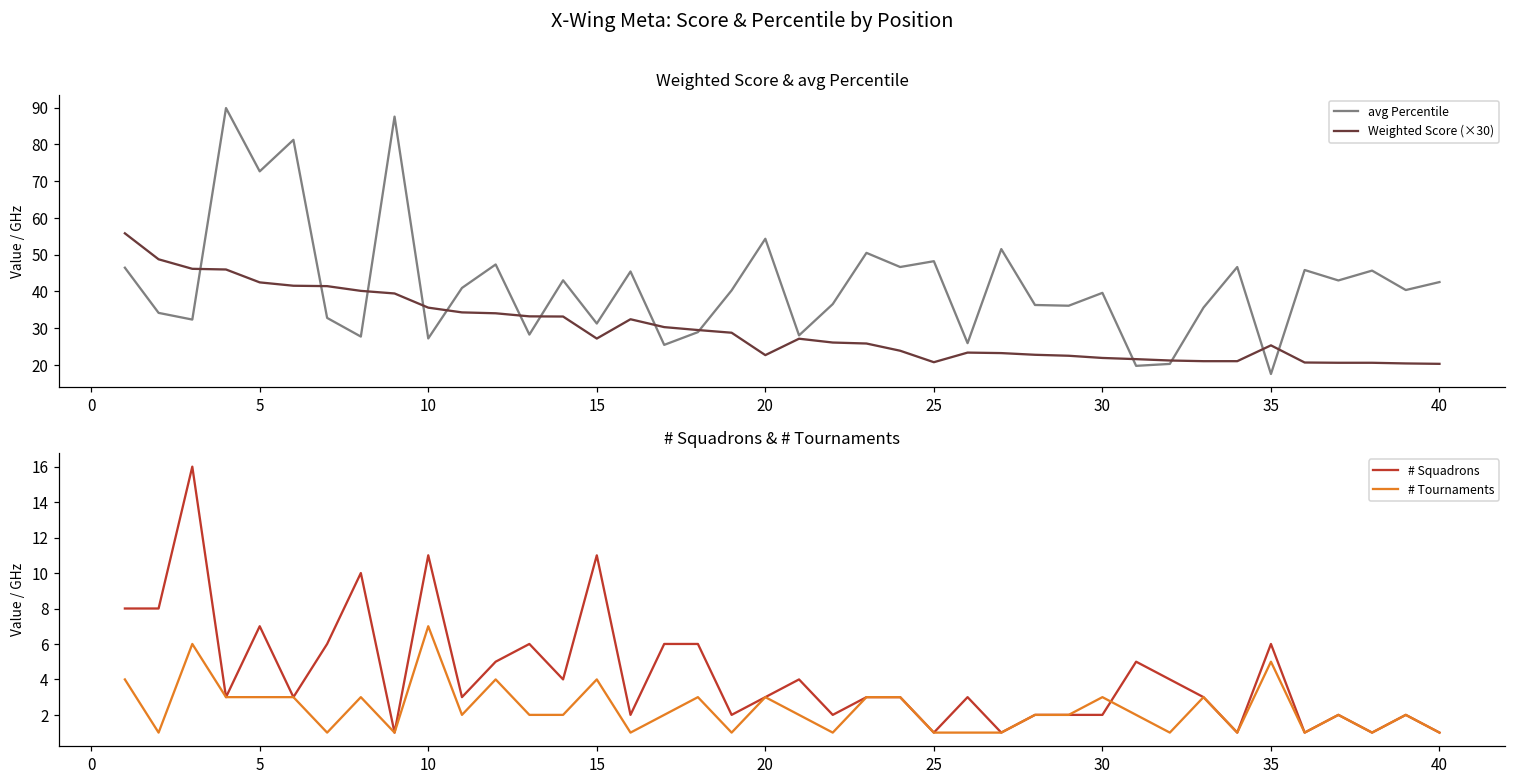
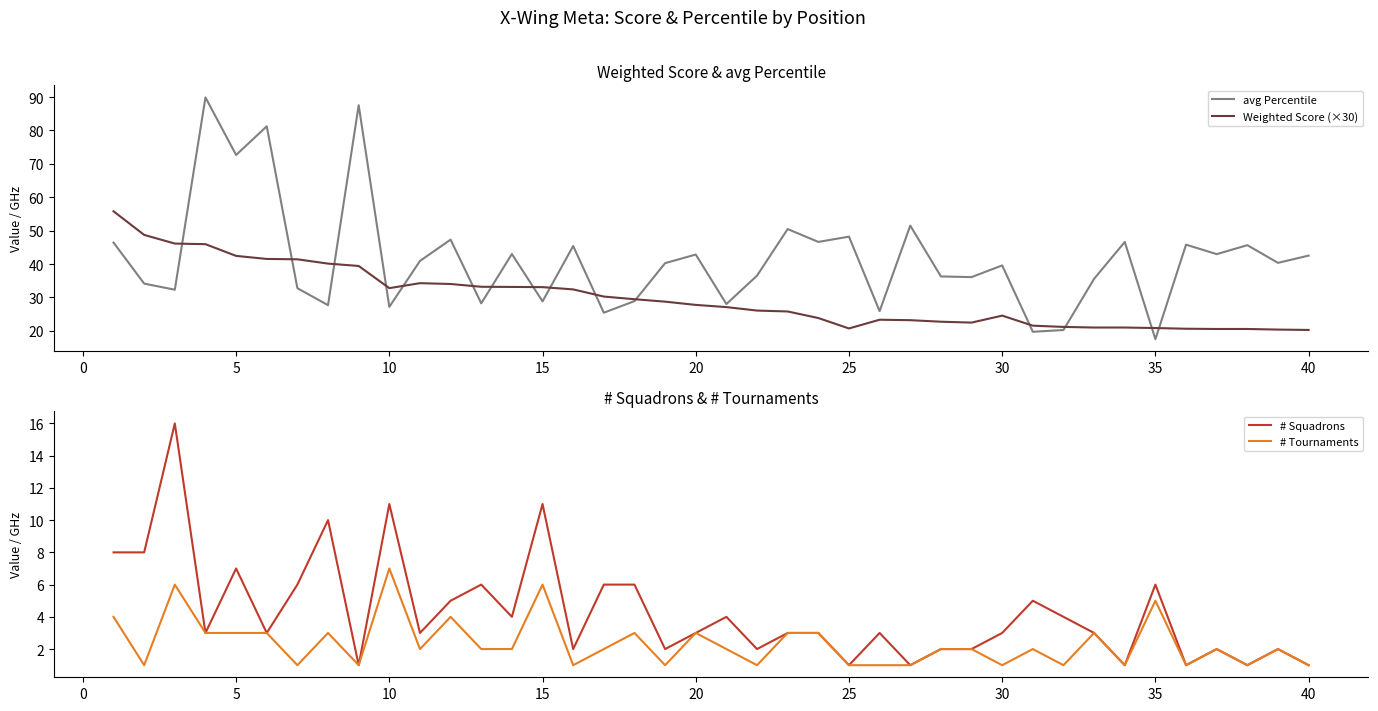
Weighted Score & avg Percentile, Weighted Score (×30), 10: 36 -> 33
Weighted Score & avg Percentile, avg Percentile, 15: 31 -> 29
Weighted Score & avg Percentile, Weighted Score (×30), 15: 27 -> 33
Weighted Score & avg Percentile, avg Percentile, 20: 54 -> 43
Weighted Score & avg Percentile, Weighted Score (×30), 20: 23 -> 28
Weighted Score & avg Percentile, Weighted Score (×30), 30: 22 -> 25
Weighted Score & avg Percentile, Weighted Score (×30), 35: 25 -> 21
# Squadrons & # Tournaments, # Tournaments, 15: 4 -> 6
# Squadrons & # Tournaments, # Squadrons, 30: 2 -> 3
# Squadrons & # Tournaments, # Tournaments, 30: 3 -> 1
